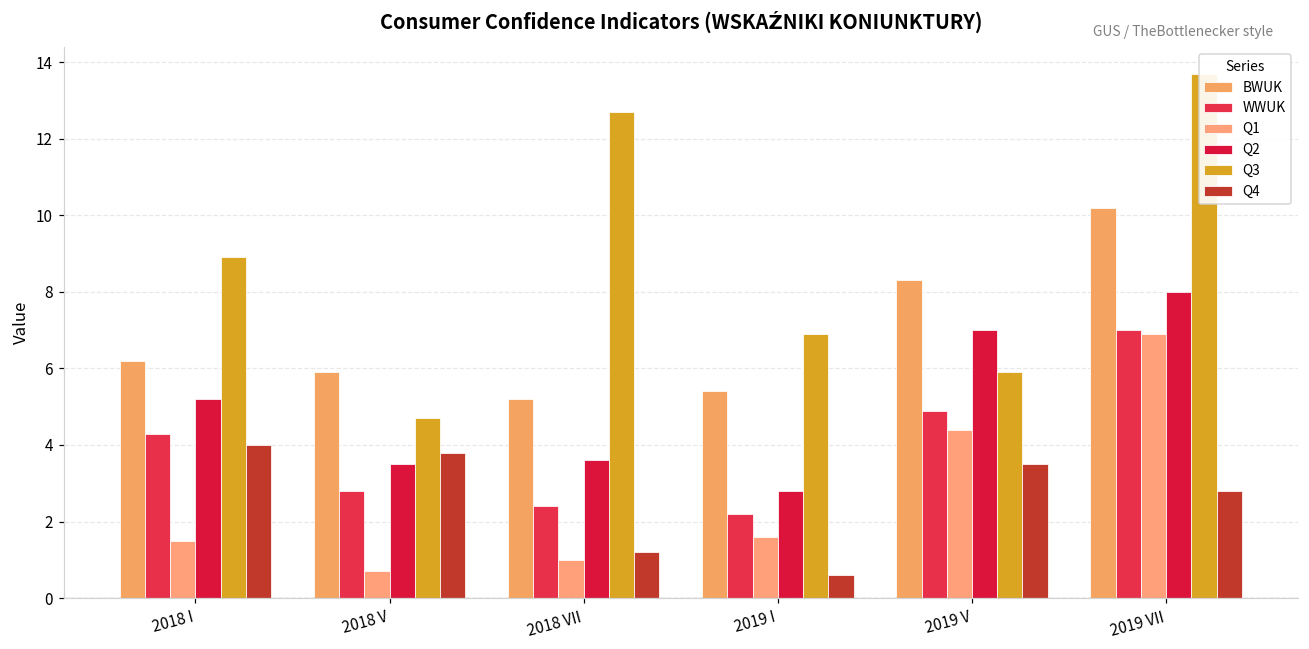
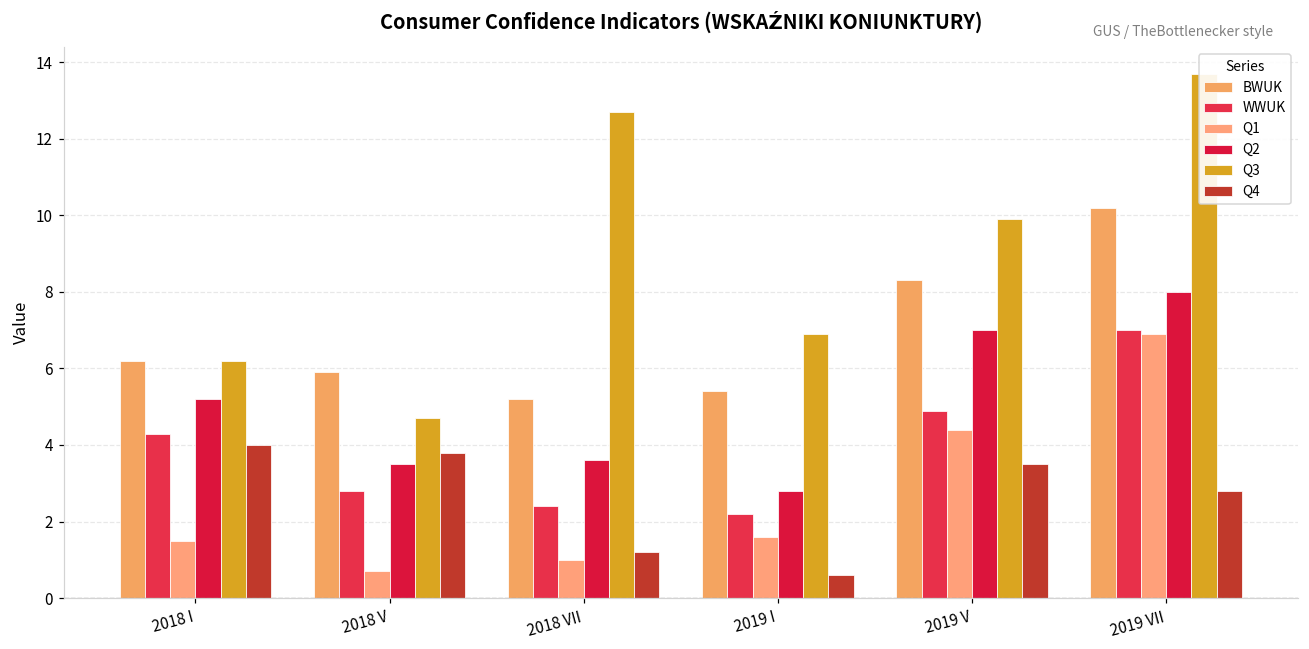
Q3, 2018 I: 8.9 -> 6.2
Q3, 2019 V: 5.9 -> 9.9
